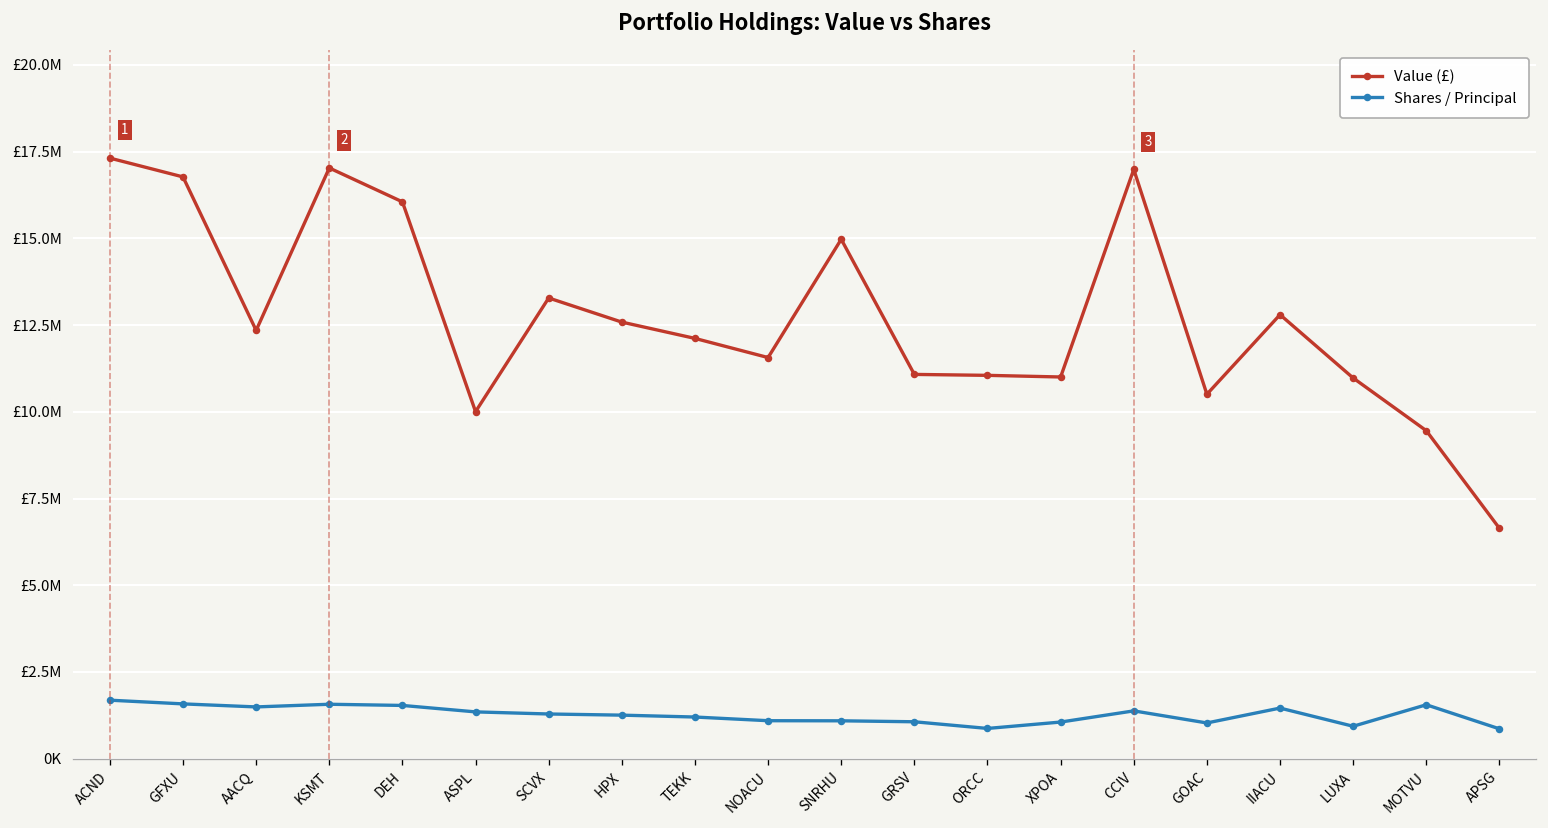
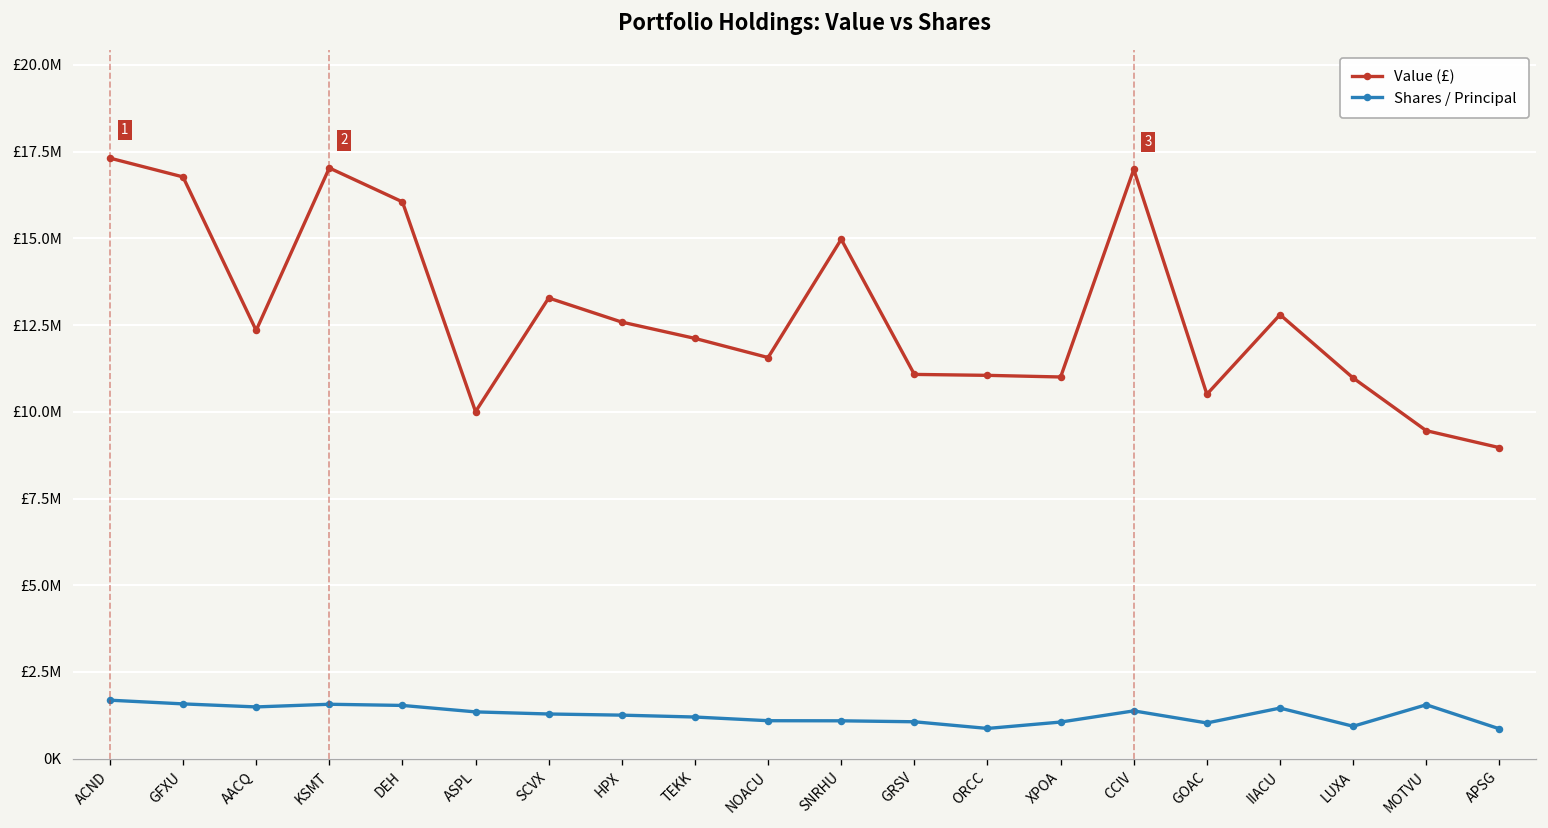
Value (£), APSG: £6600000 -> £9000000
